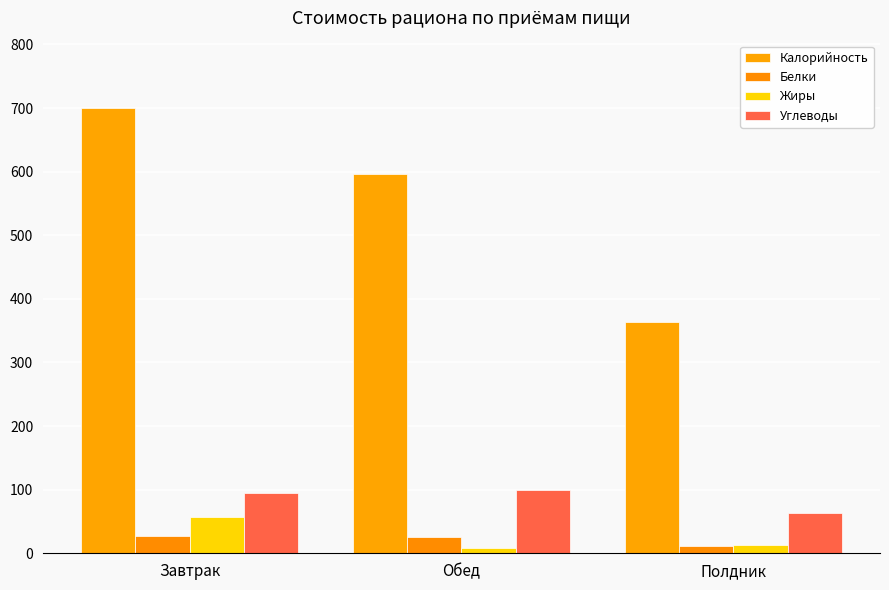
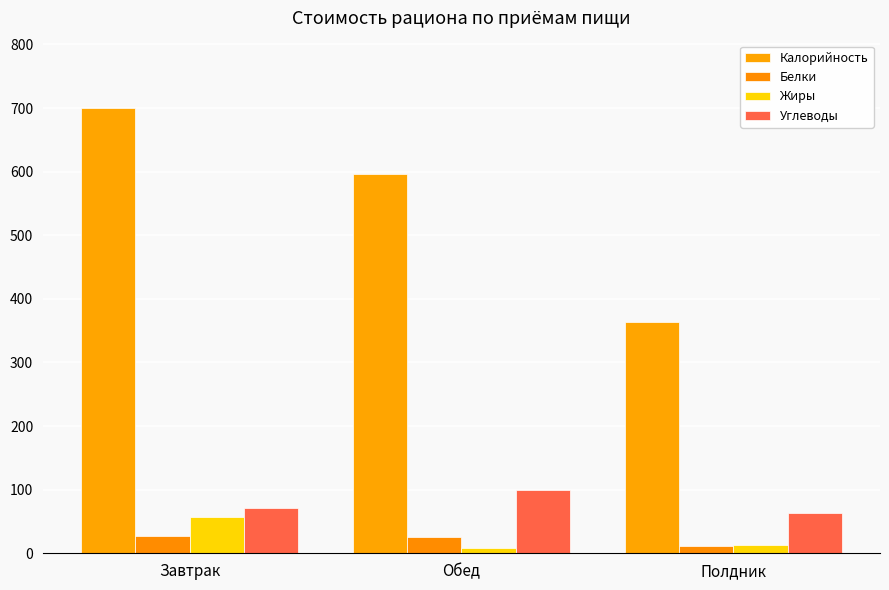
Углеводы, Завтрак: 90 -> 70
